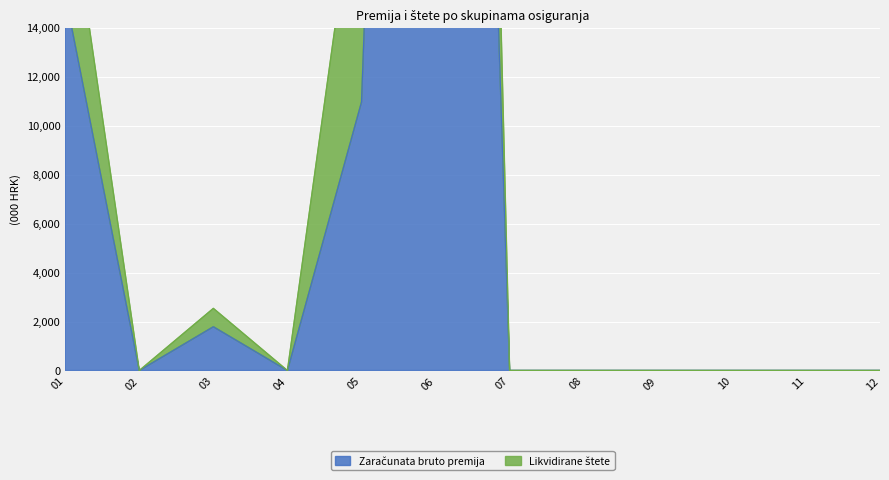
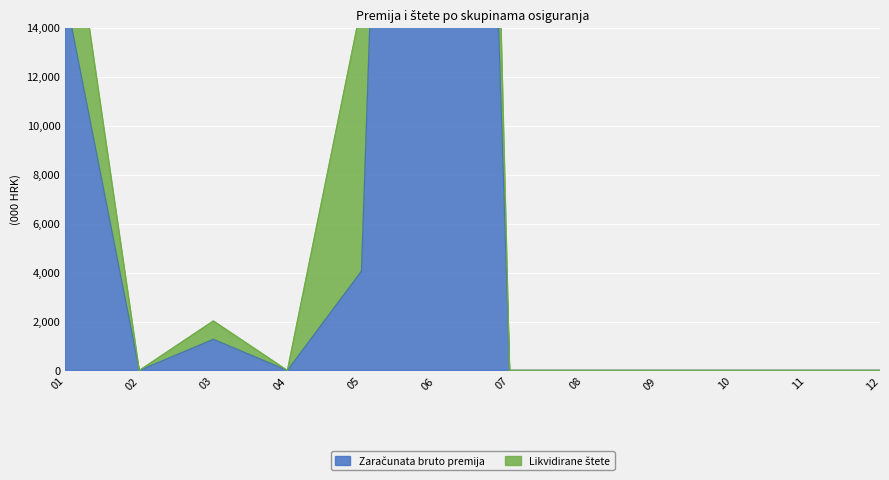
Zaračunata bruto premija, 03: 1,800 -> 1,300
Zaračunata bruto premija, 05: 11,000 -> 4,100
